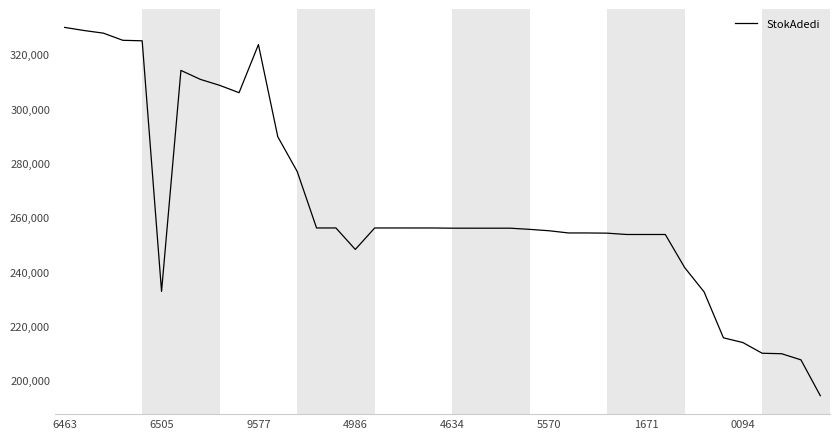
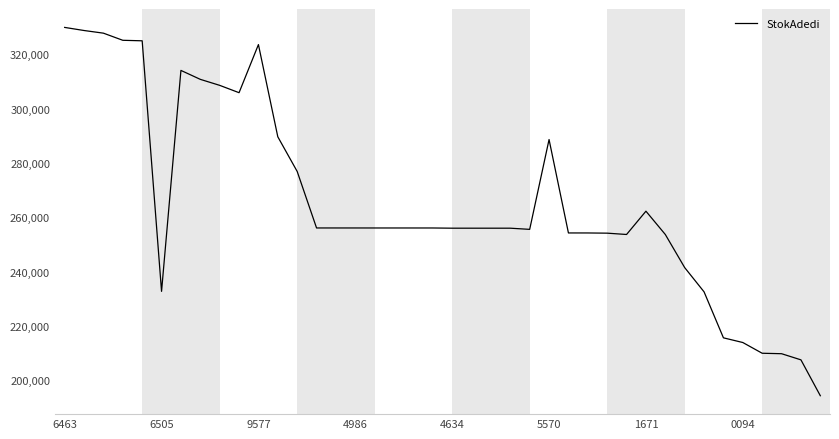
4986: 248,000 -> 256,000
5570: 255,000 -> 289,000
1671: 254,000 -> 262,000
